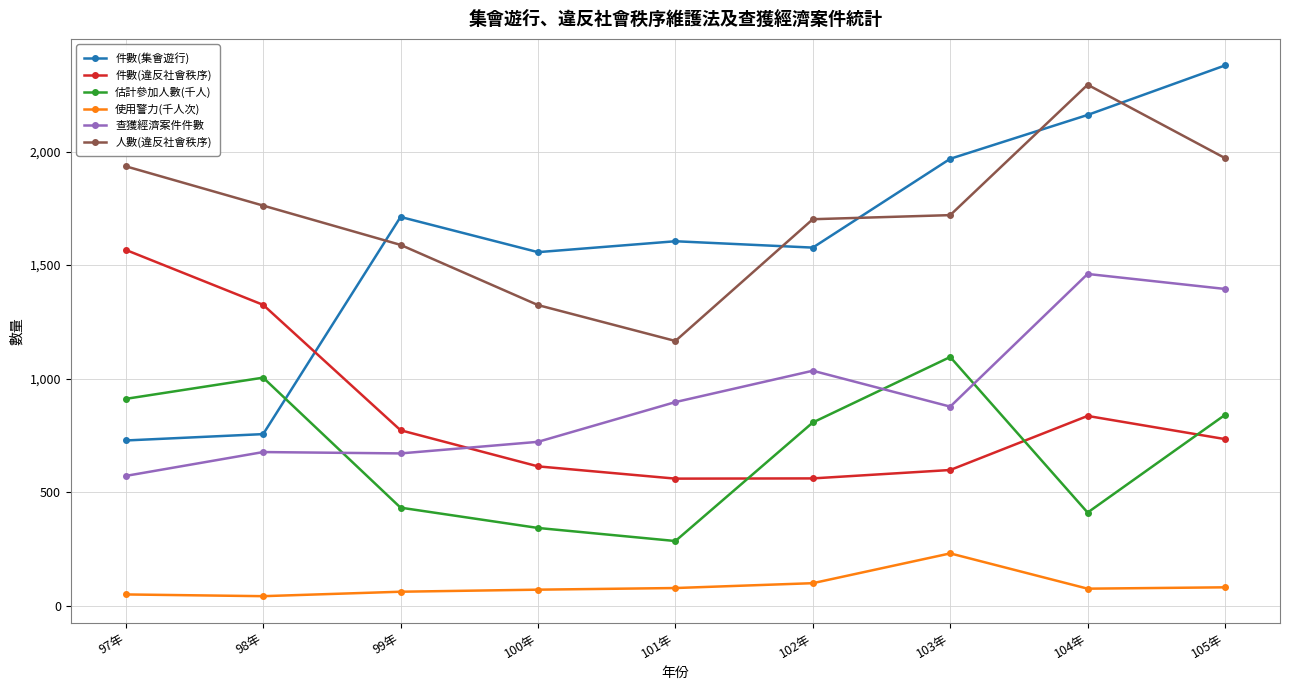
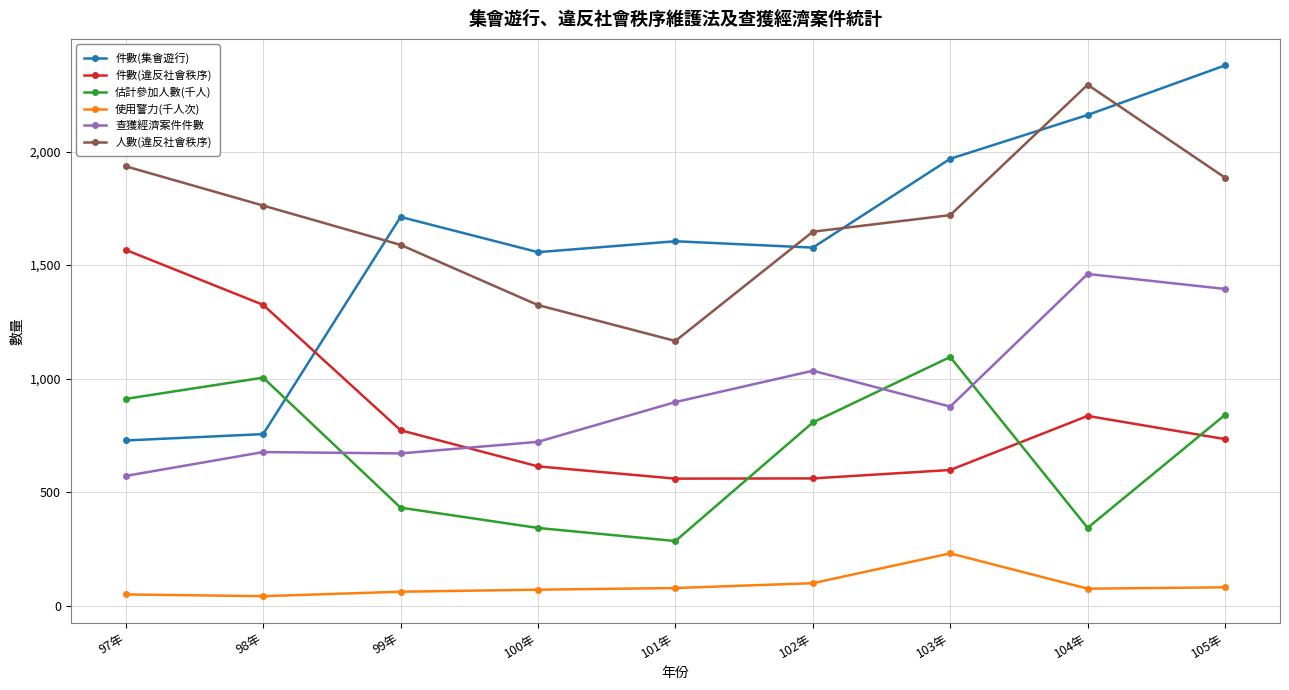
人數(違反社會秩序), 102年: 1,700 -> 1,650
估計參加人數(千人), 104年: 410 -> 340
人數(違反社會秩序), 105年: 1,970 -> 1,890
